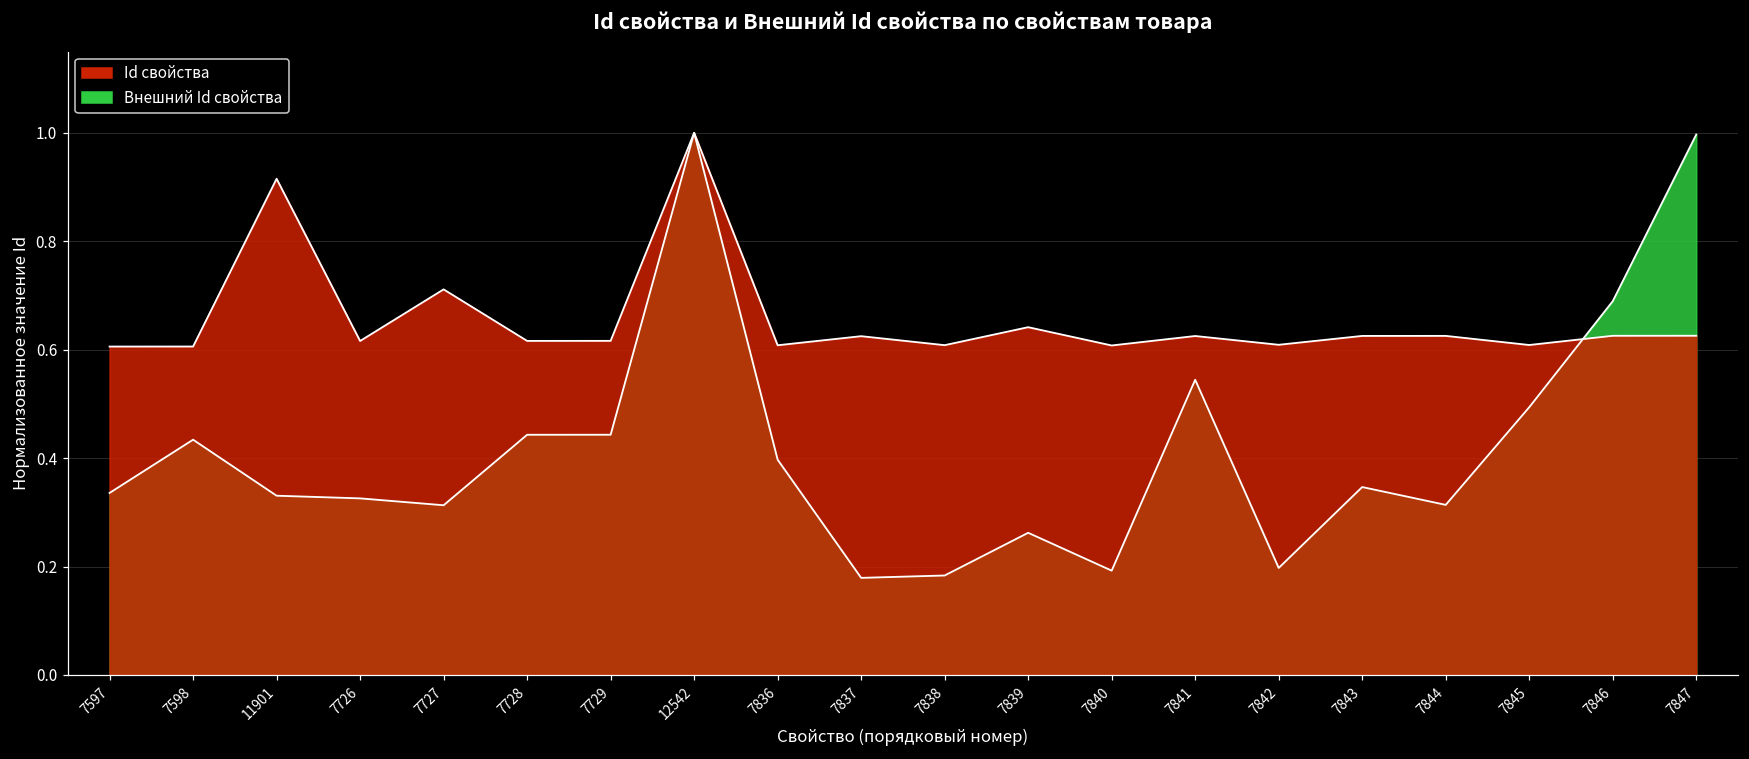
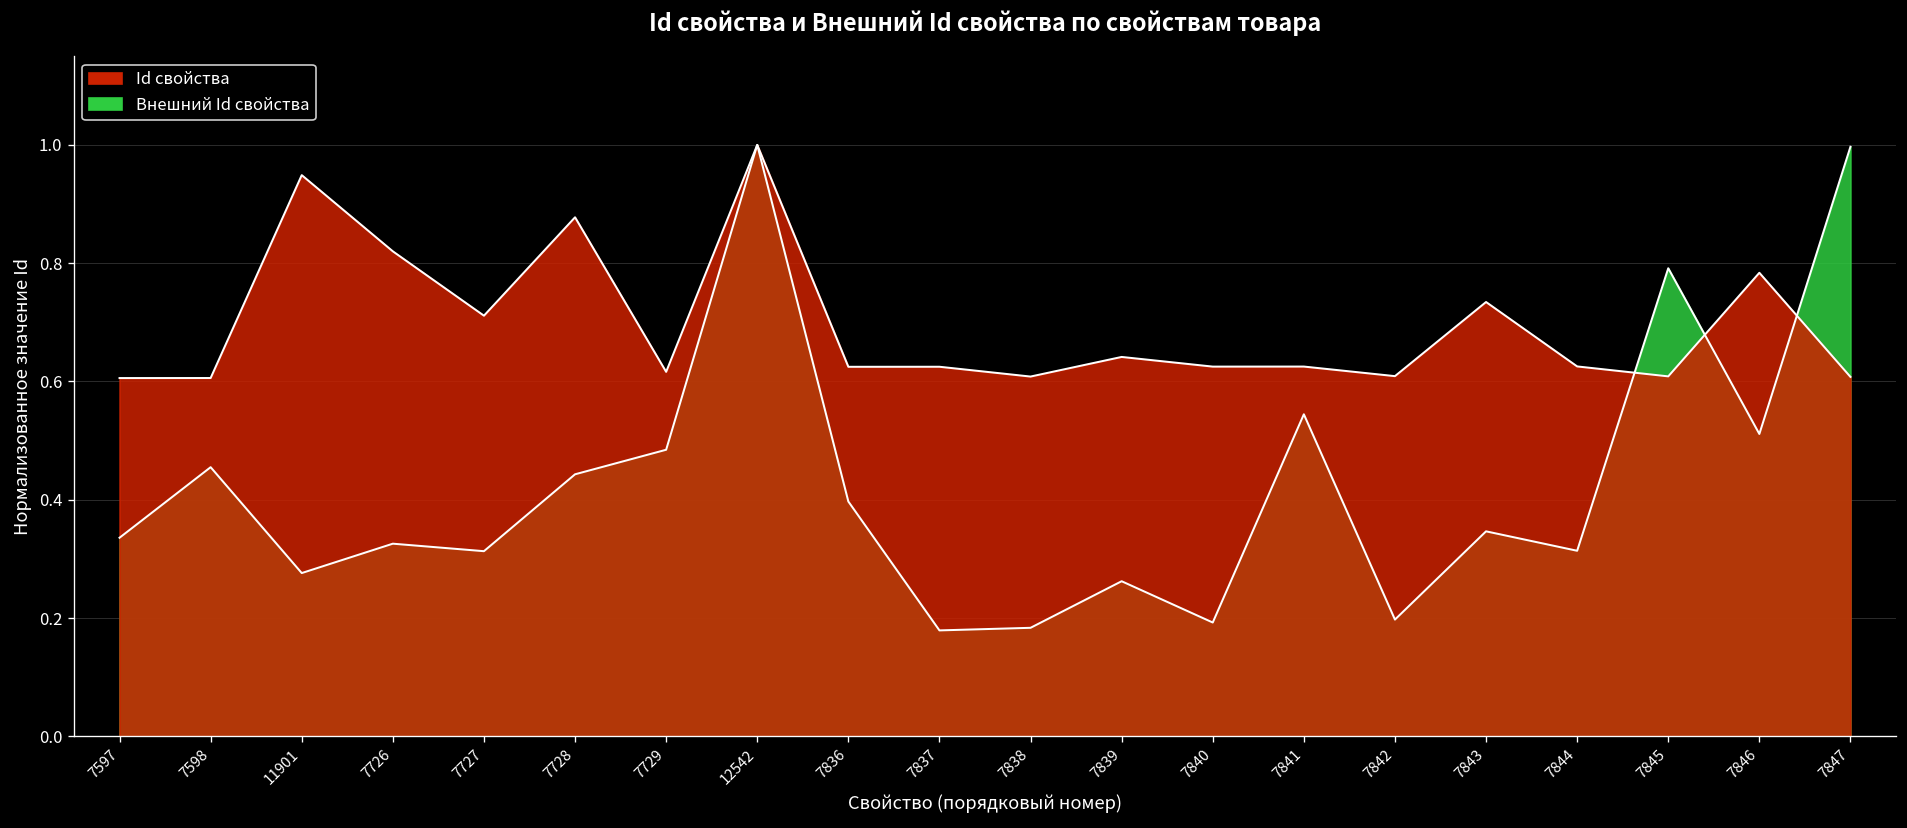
Внешний Id свойства, 7598: 0.43 -> 0.46
Внешний Id свойства, 11901: 0.33 -> 0.28
Id свойства, 11901: 0.92 -> 0.95
Id свойства, 7726: 0.62 -> 0.82
Id свойства, 7728: 0.62 -> 0.88
Внешний Id свойства, 7729: 0.44 -> 0.48
Id свойства, 7836: 0.61 -> 0.62
Id свойства, 7840: 0.61 -> 0.63
Id свойства, 7843: 0.63 -> 0.73
Внешний Id свойства, 7845: 0.49 -> 0.79
Внешний Id свойства, 7846: 0.69 -> 0.51
Id свойства, 7846: 0.63 -> 0.78
Id свойства, 7847: 0.63 -> 0.61
